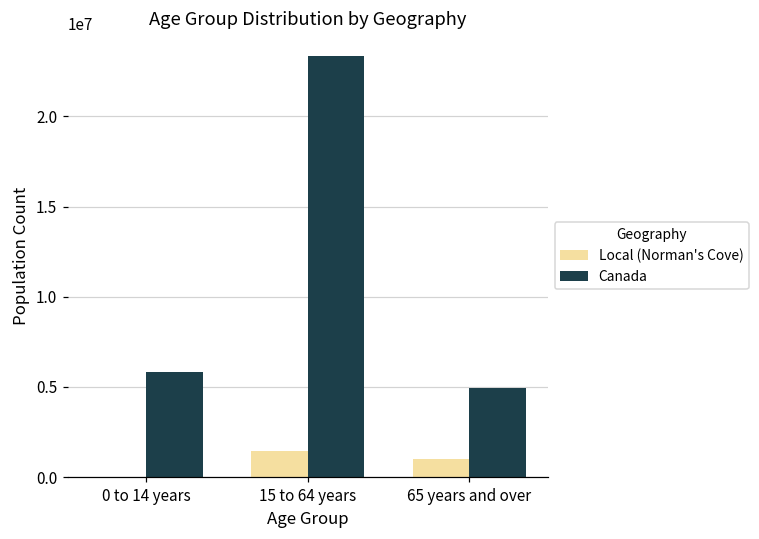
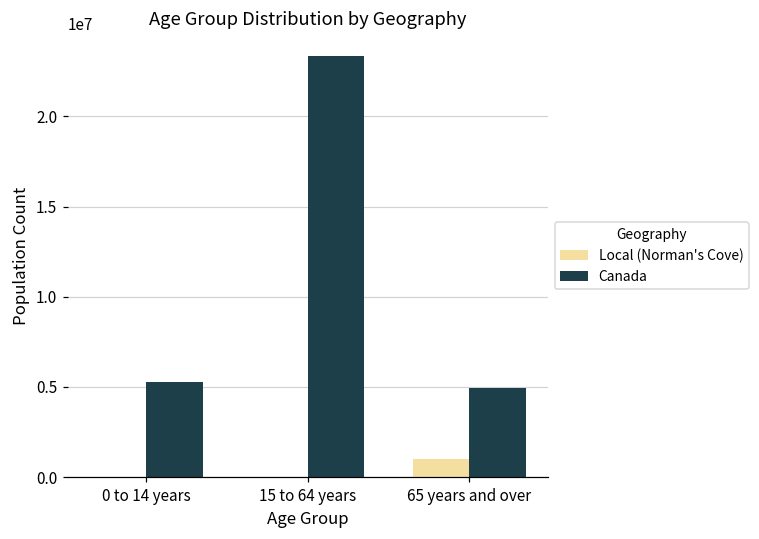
Canada, 0 to 14 years: 5800000 -> 5300000
Local (Norman's Cove), 15 to 64 years: 1400000 -> 0
